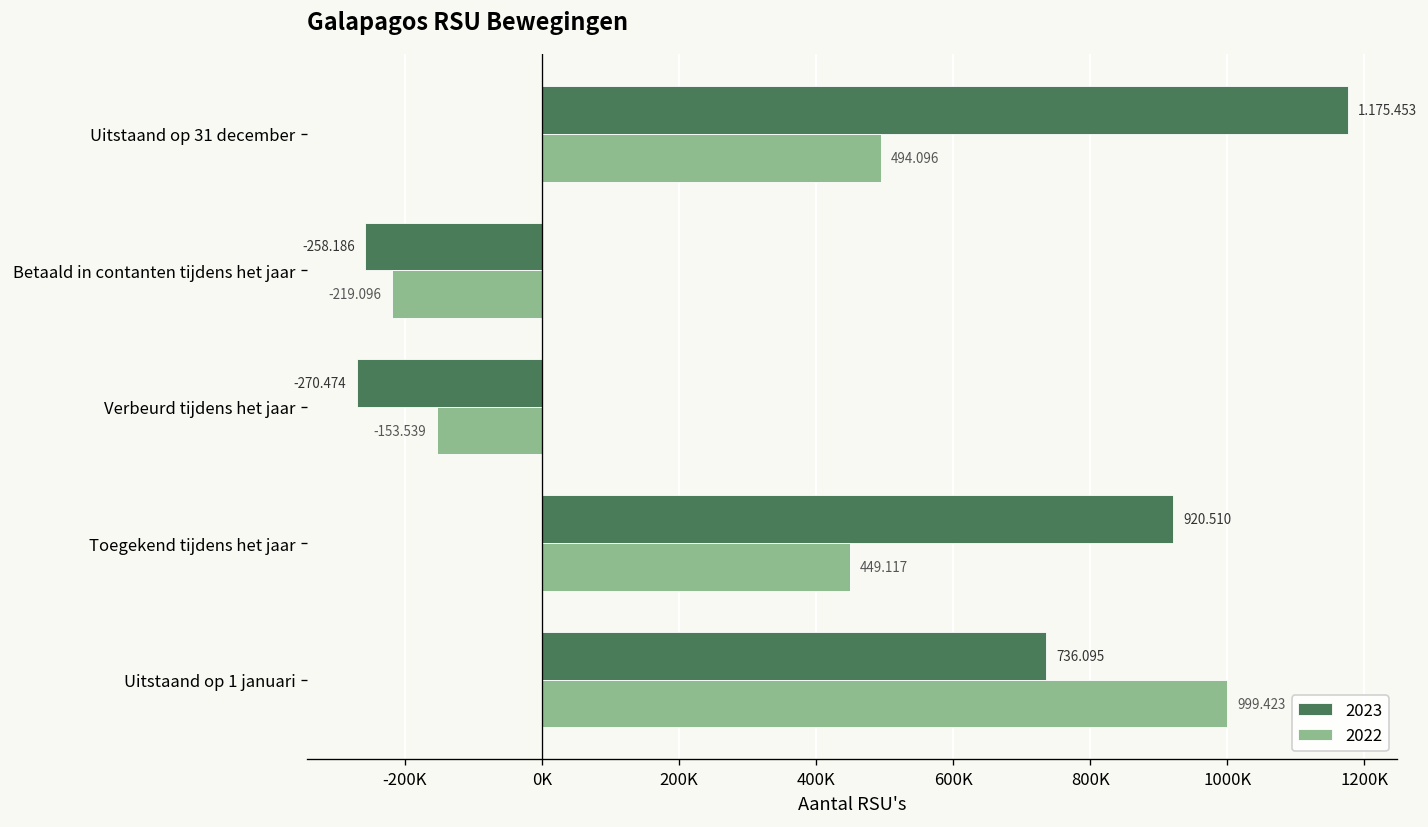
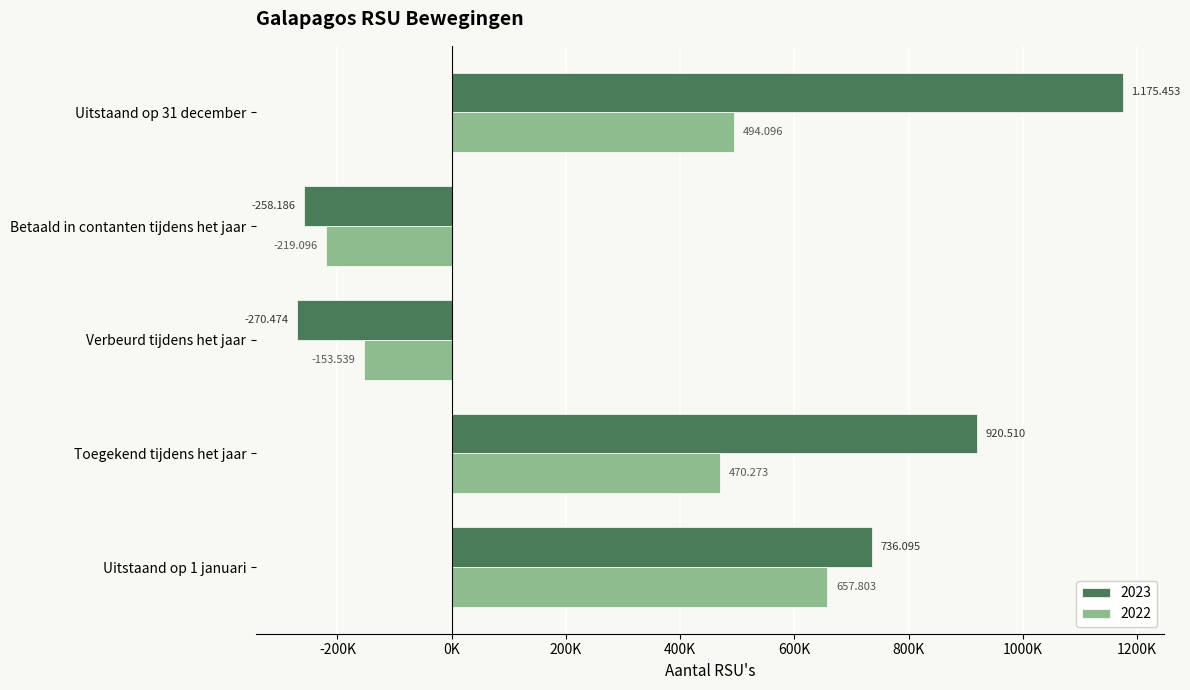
2022, Toegekend tijdens het jaar: 449.117 -> 470.273
2022, Uitstaand op 1 januari: 999.423 -> 657.803
